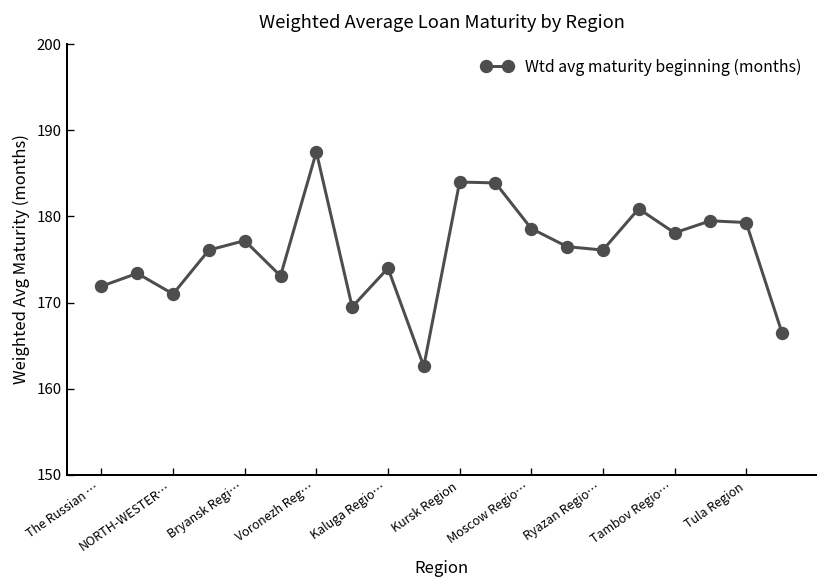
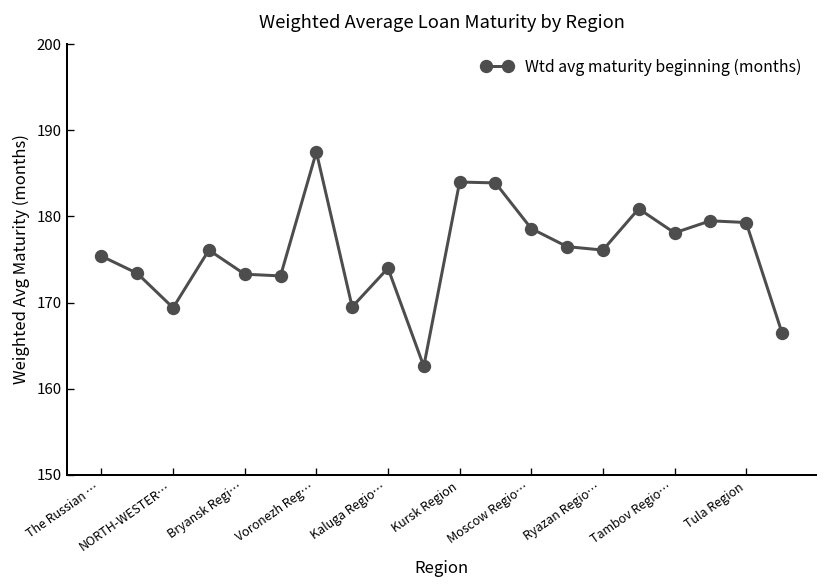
The Russian …: 172 -> 175
NORTH-WESTER…: 171 -> 169
Bryansk Regi…: 177 -> 173
